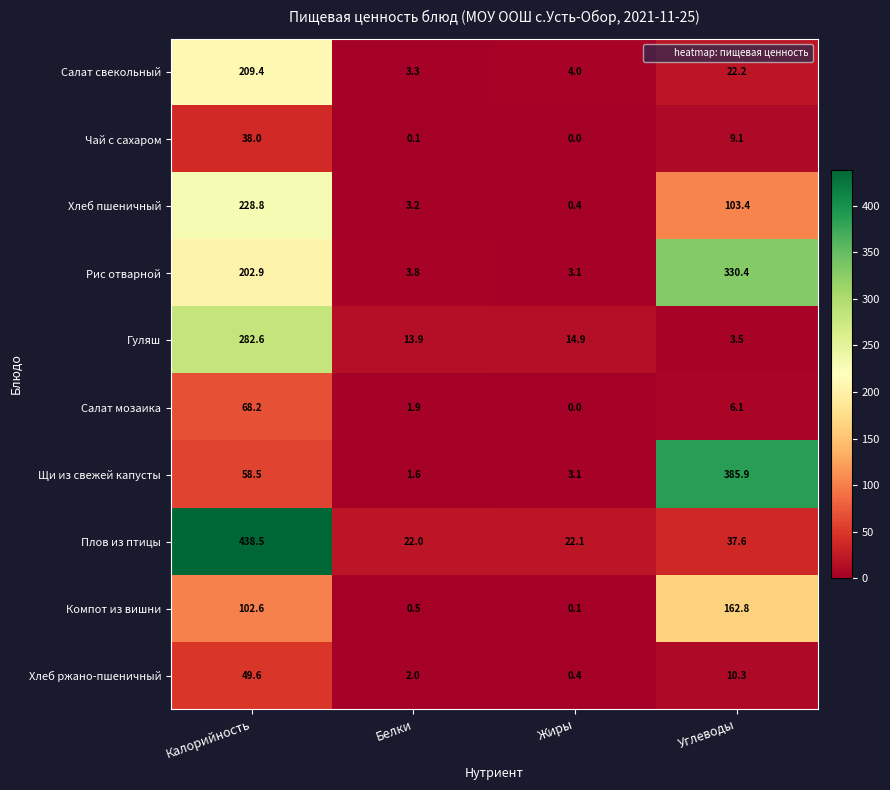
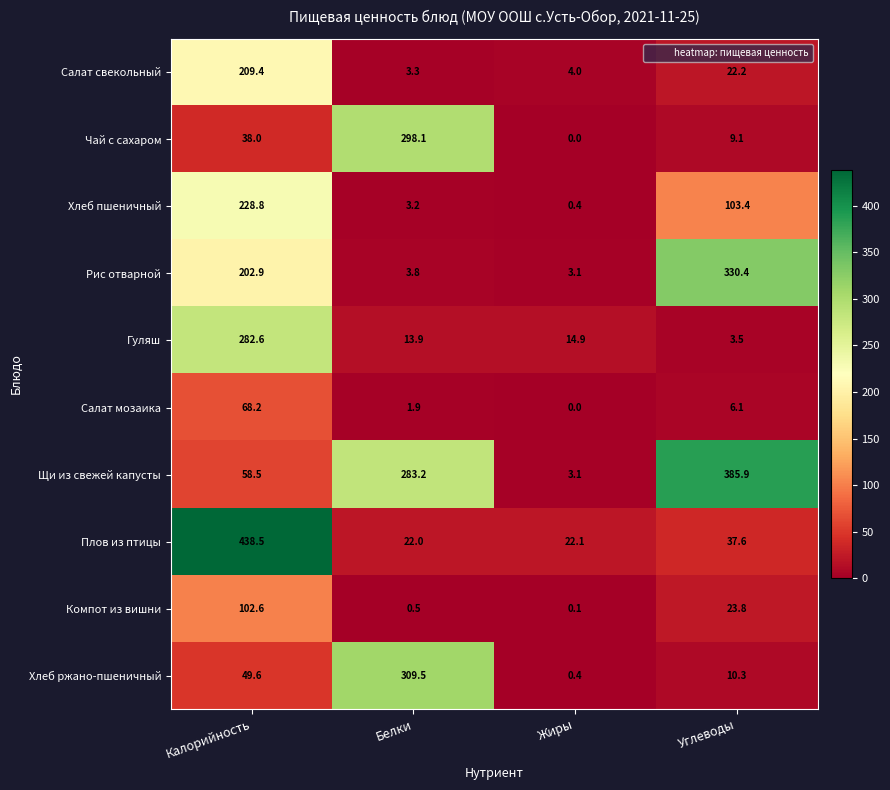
Чай с сахаром, Белки: 0.1 -> 298.1
Щи из свежей капусты, Белки: 1.6 -> 283.2
Компот из вишни, Углеводы: 162.8 -> 23.8
Хлеб ржано-пшеничный, Белки: 2.0 -> 309.5
